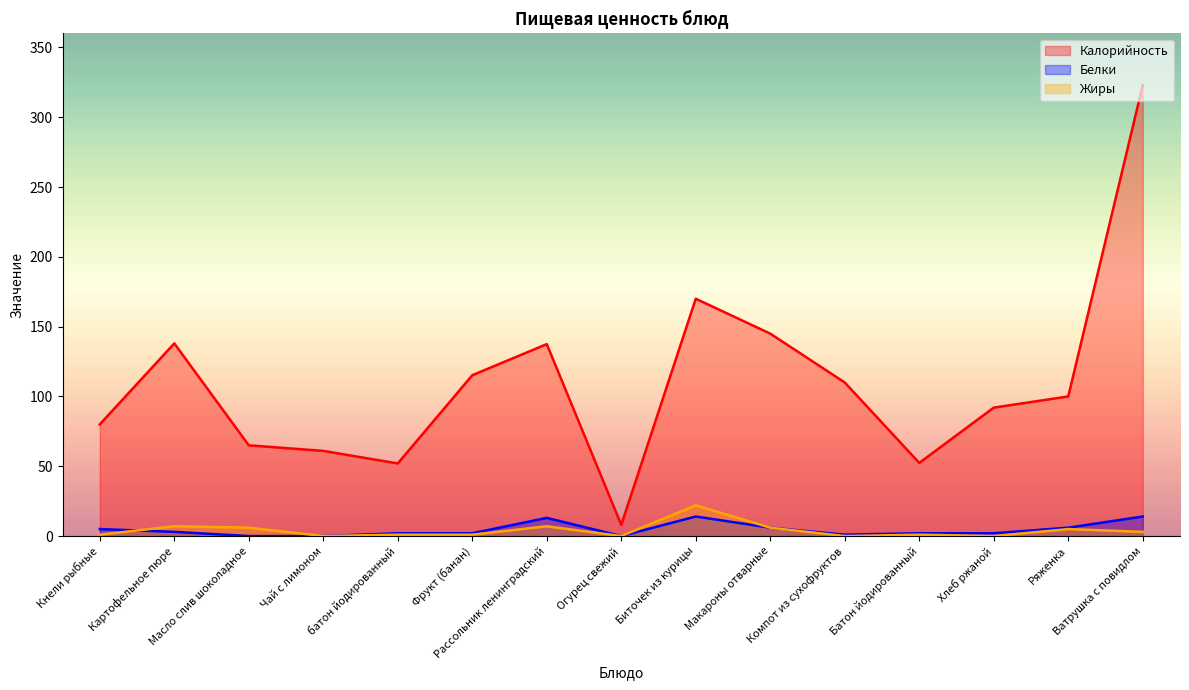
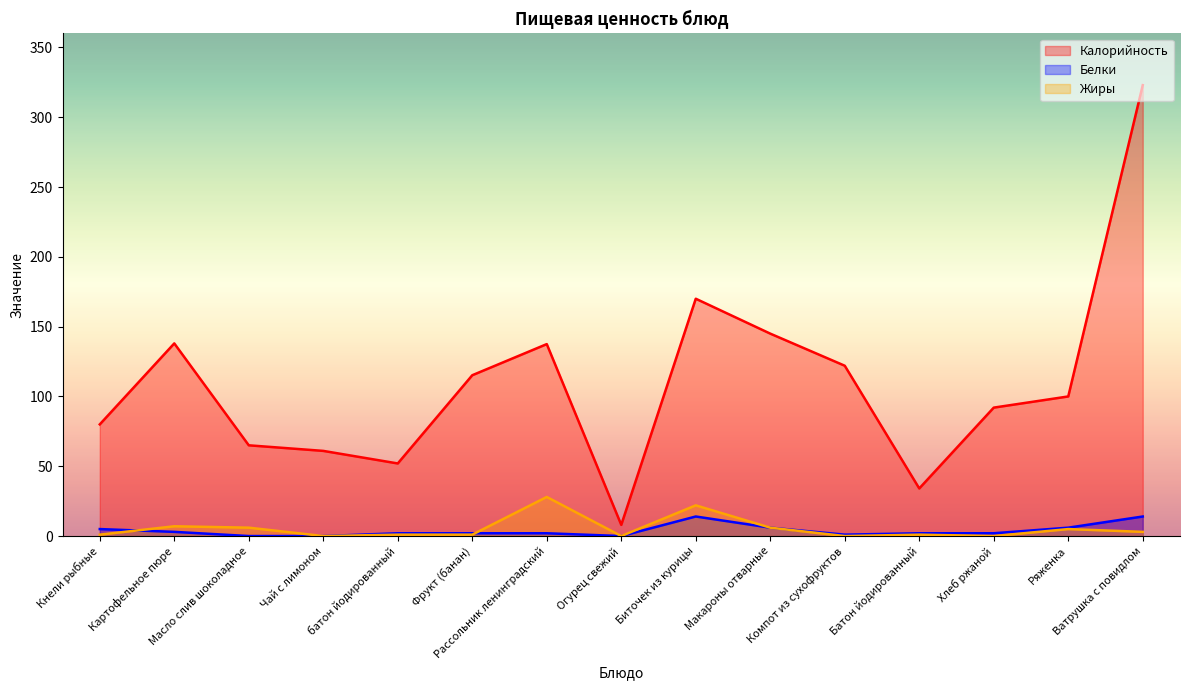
Белки, Рассольник ленинградский: 13 -> 2
Жиры, Рассольник ленинградский: 7 -> 28
Калорийность, Компот из сухофруктов: 110 -> 122
Калорийность, Батон йодированный: 52 -> 34
